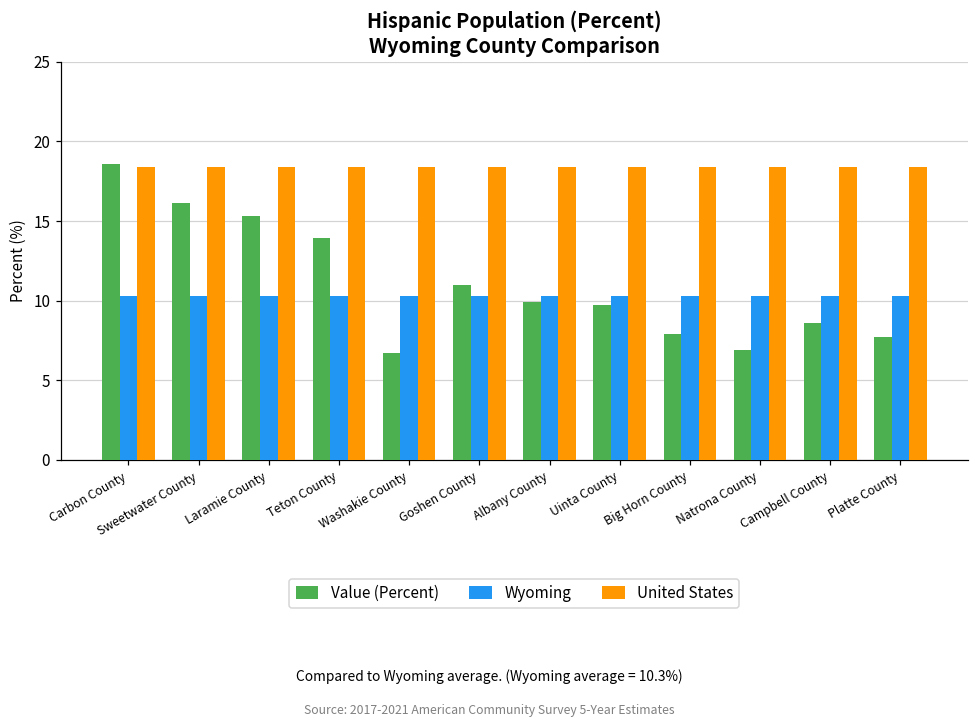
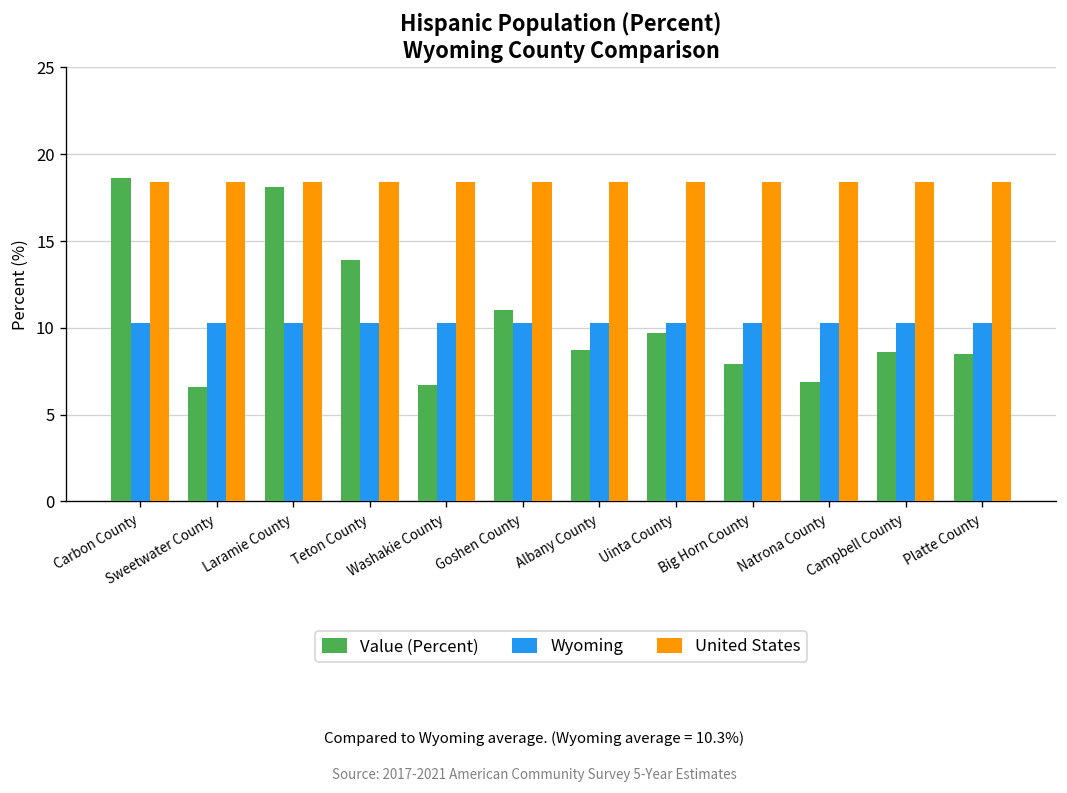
Value (Percent), Sweetwater County: 16.1 -> 6.6
Value (Percent), Laramie County: 15.3 -> 18.1
Value (Percent), Albany County: 9.9 -> 8.7
Value (Percent), Platte County: 7.7 -> 8.5
